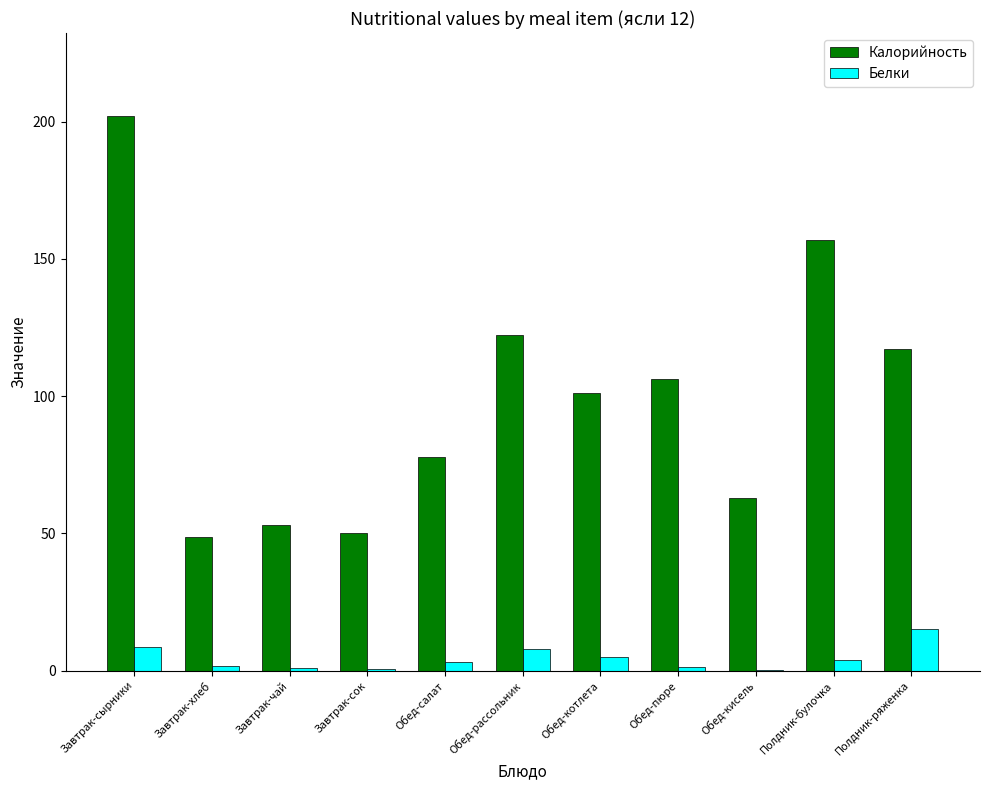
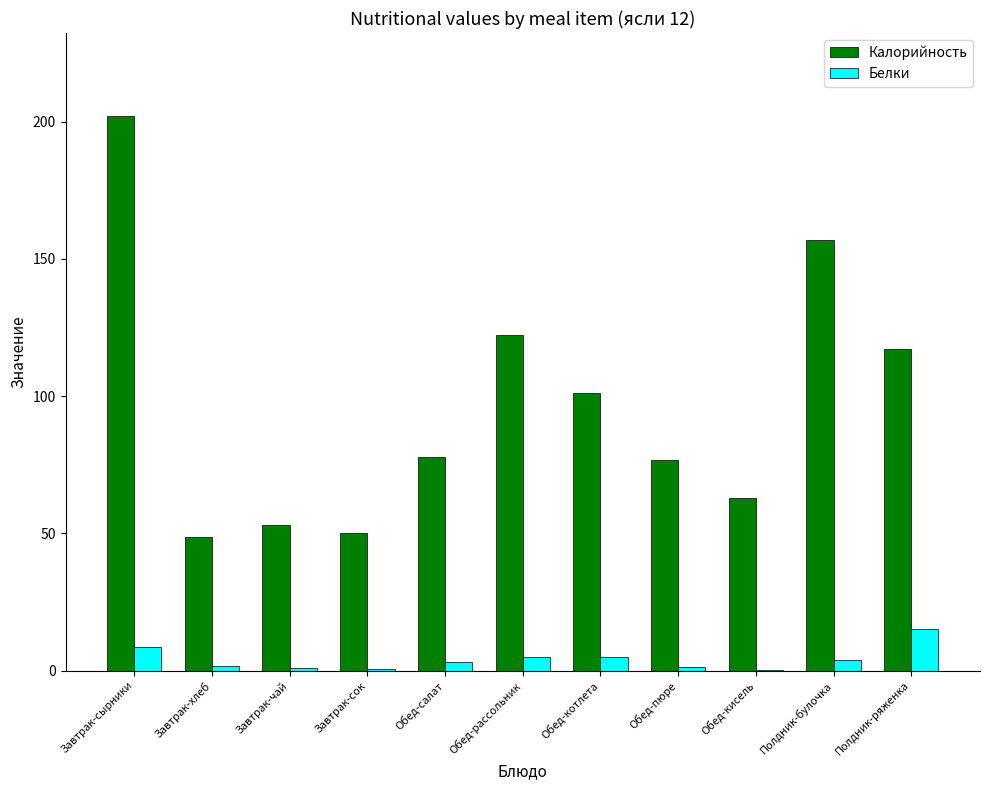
Белки, Обед-рассольник: 8 -> 5
Калорийность, Обед-пюре: 106 -> 77
